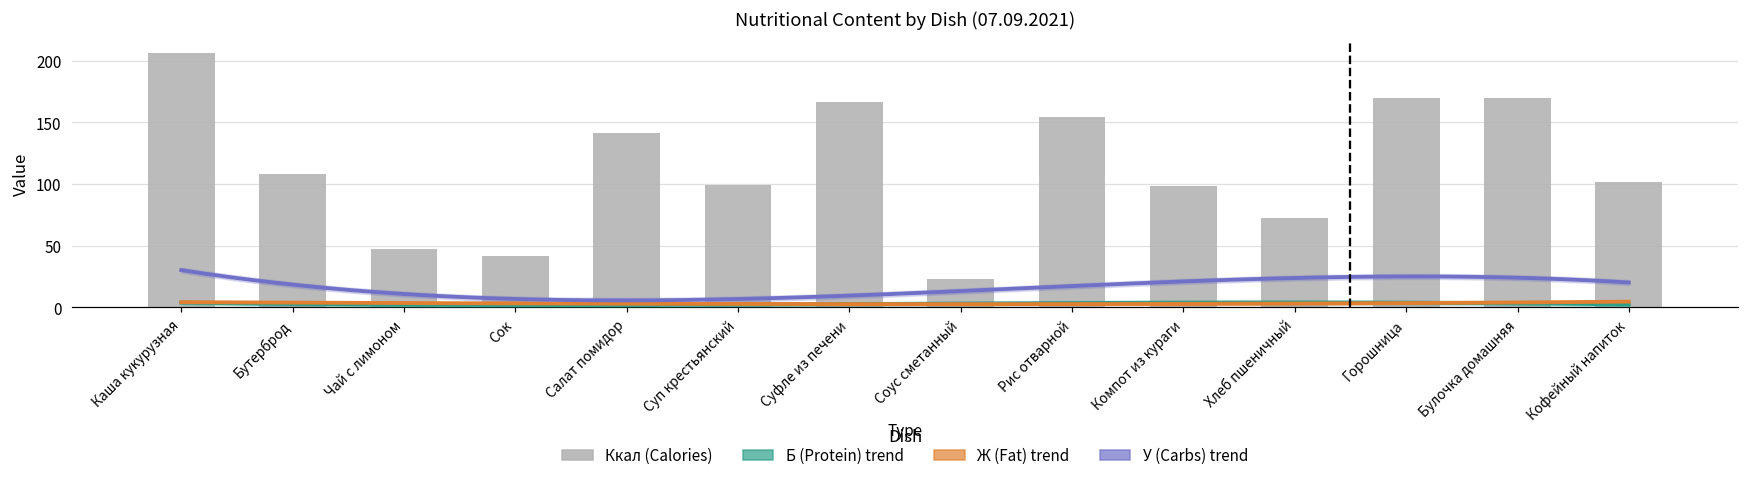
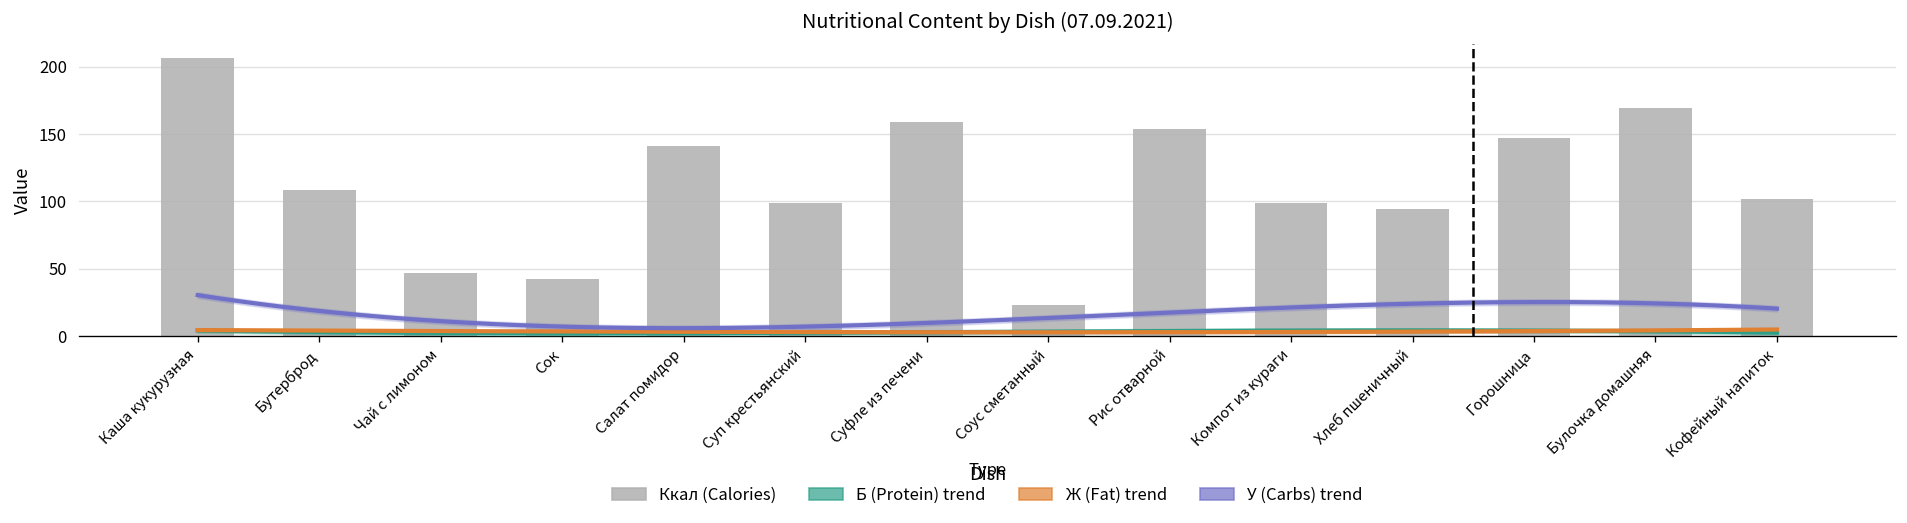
Ккал (Calories), Суфле из печени: 167 -> 159
Ккал (Calories), Хлеб пшеничный: 73 -> 94
Ккал (Calories), Горошница: 170 -> 147
